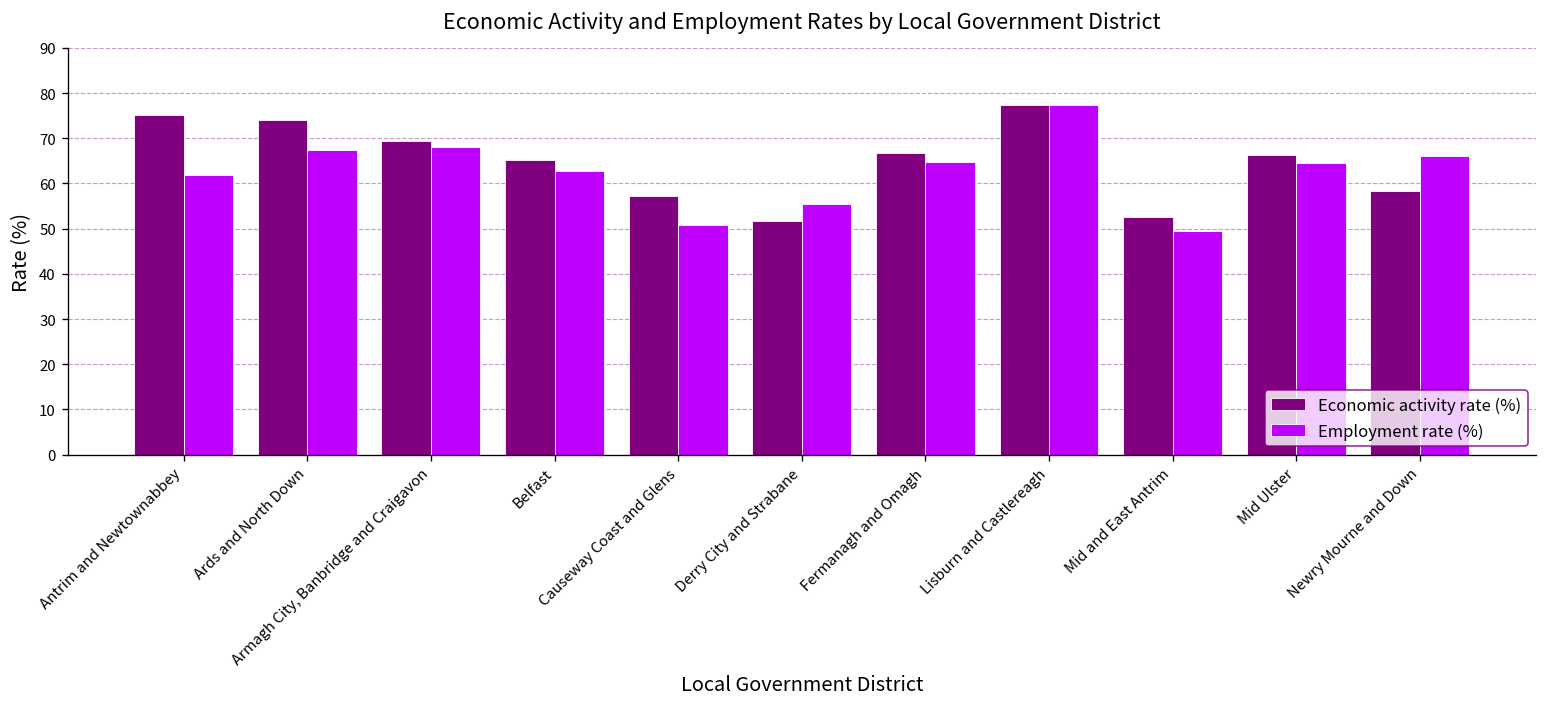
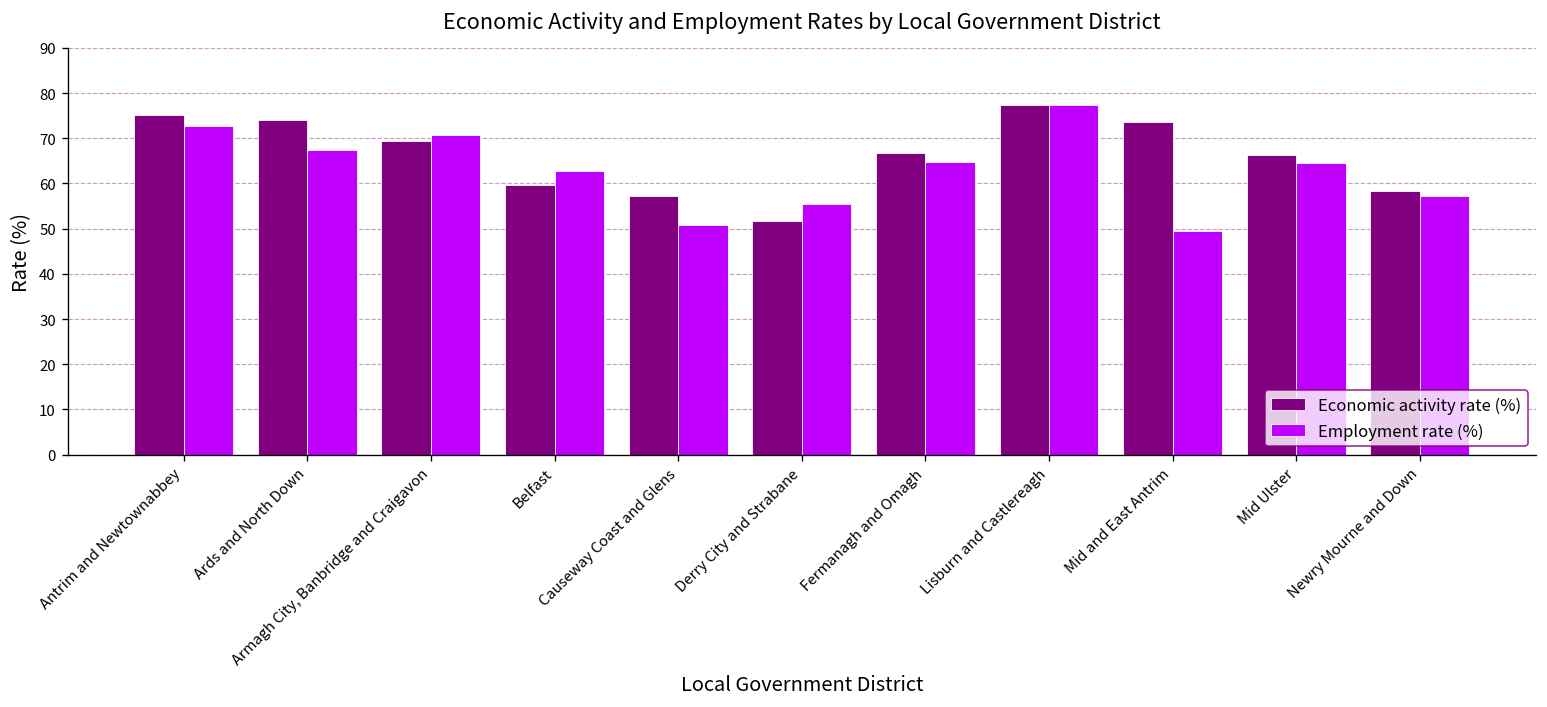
Employment rate (%), Antrim and Newtownabbey: 62 -> 73
Employment rate (%), Armagh City, Banbridge and Craigavon: 68 -> 71
Economic activity rate (%), Belfast: 65 -> 60
Economic activity rate (%), Mid and East Antrim: 53 -> 74
Employment rate (%), Newry Mourne and Down: 66 -> 57
